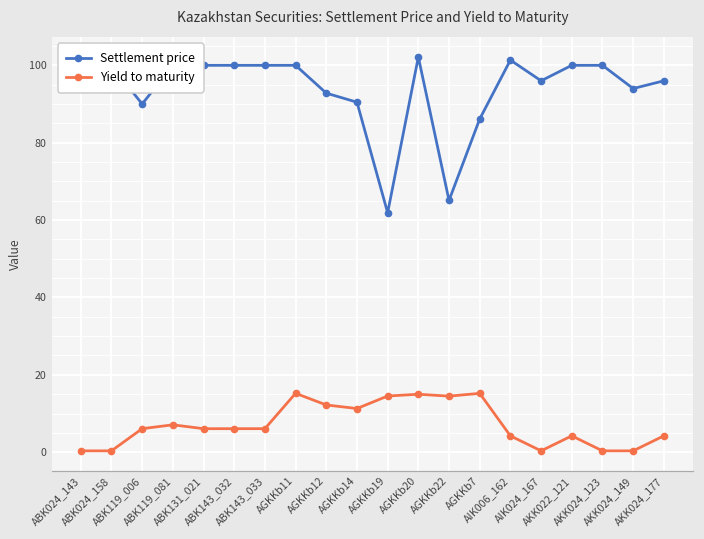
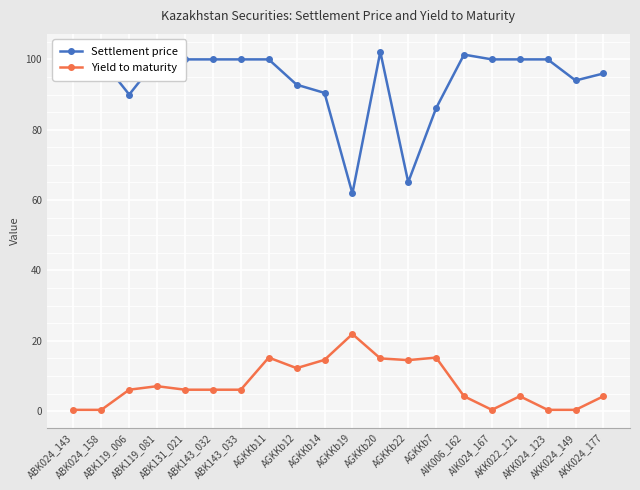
Yield to maturity, AGKKb14: 11 -> 15
Yield to maturity, AGKKb19: 15 -> 22
Settlement price, AIK024_167: 96 -> 100
